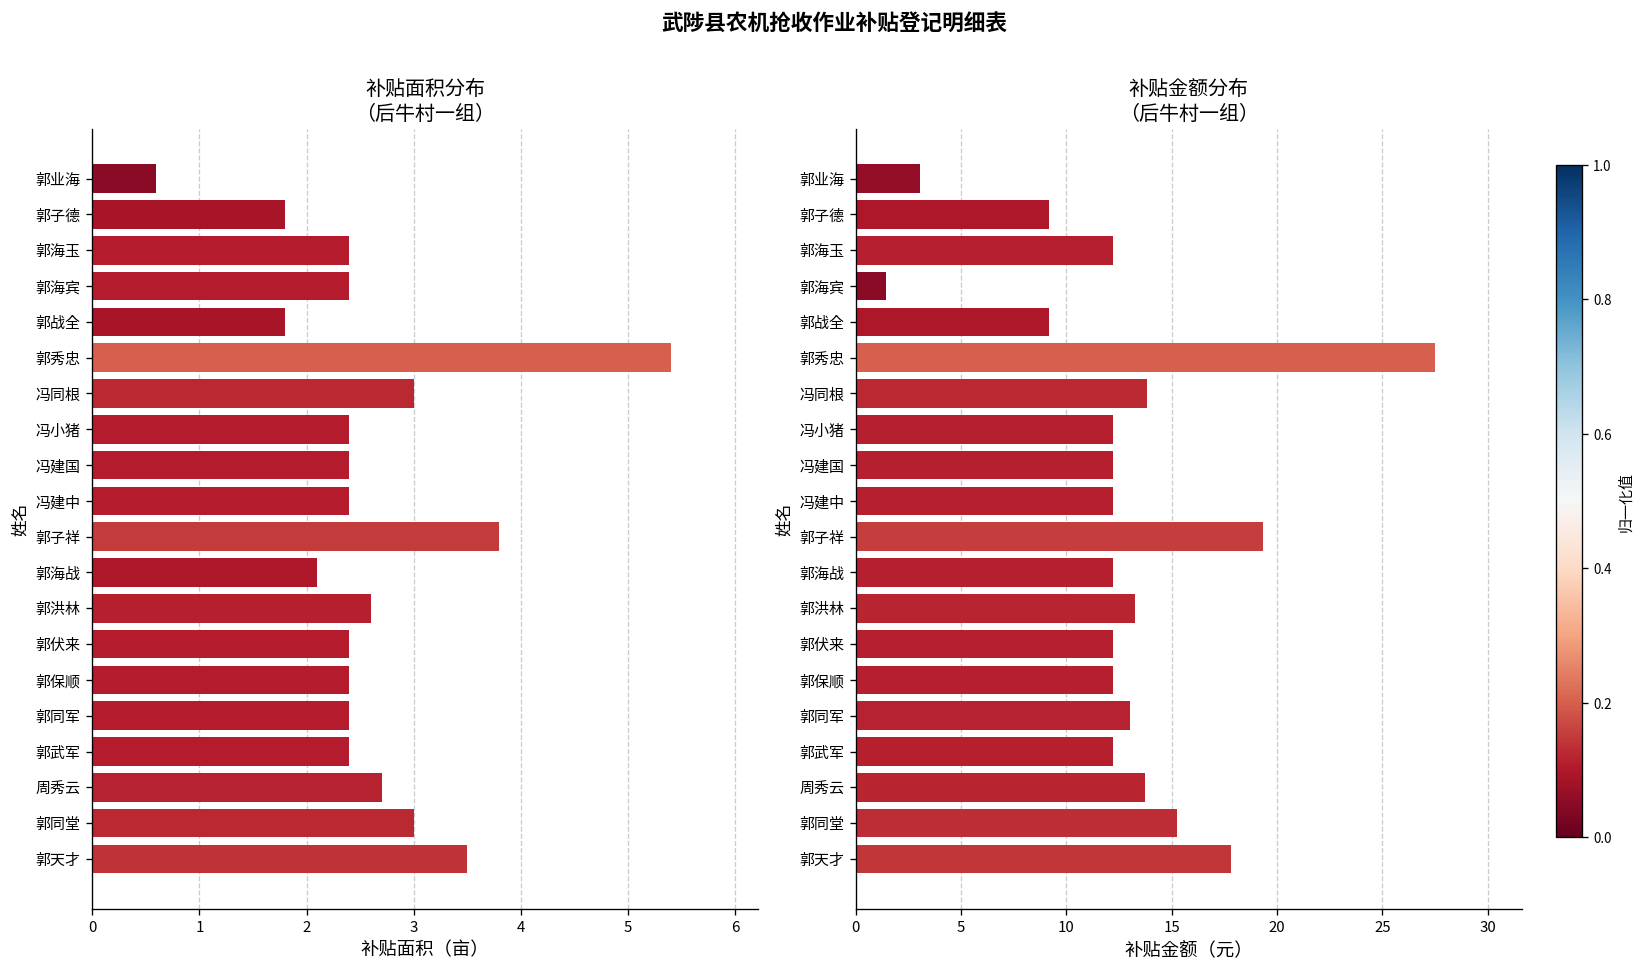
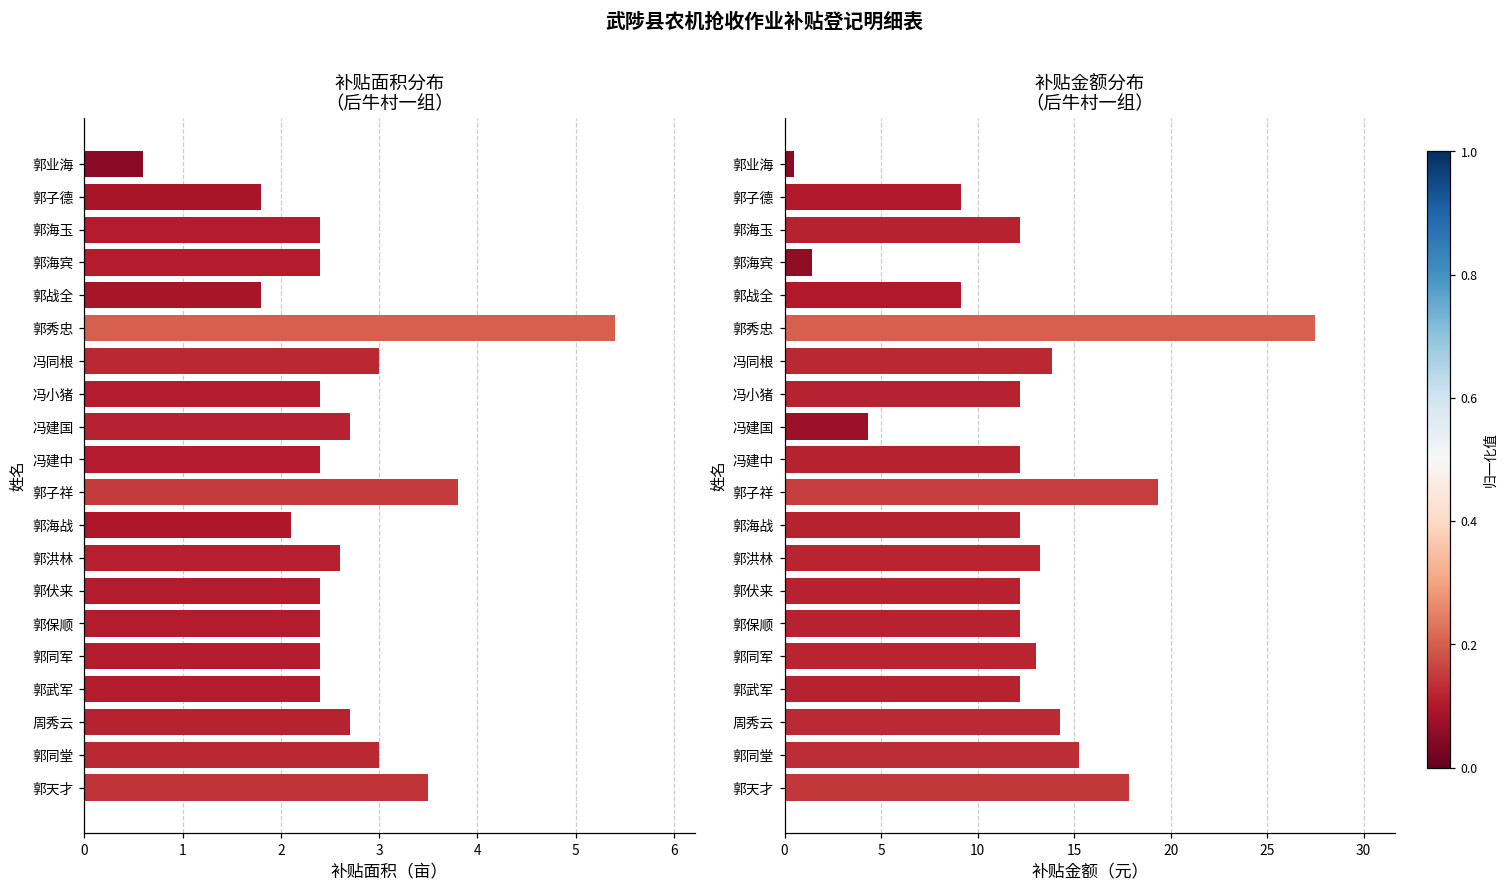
补贴面积分布 （后牛村一组）, 冯建国: 2.4 -> 2.7
补贴金额分布 （后牛村一组）, 郭业海: 3.1 -> 0.5
补贴金额分布 （后牛村一组）, 冯建国: 12.2 -> 4.3
补贴金额分布 （后牛村一组）, 周秀云: 13.7 -> 14.3
